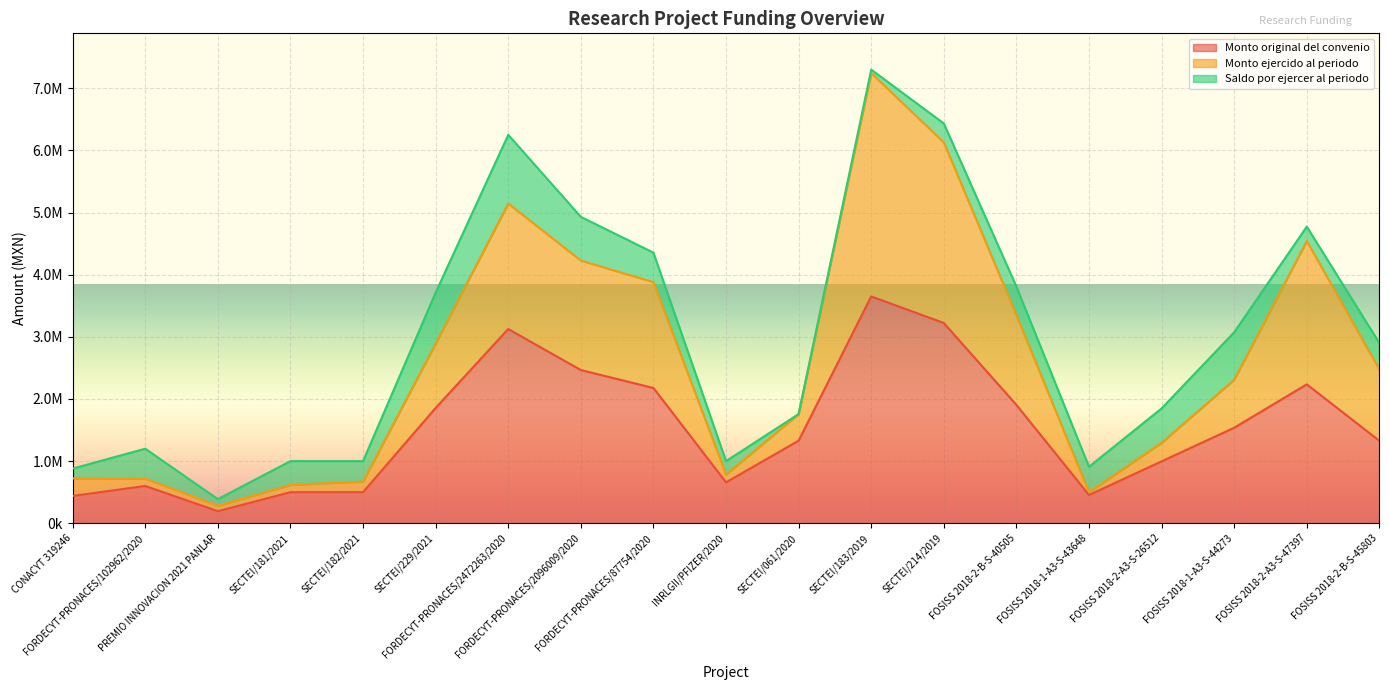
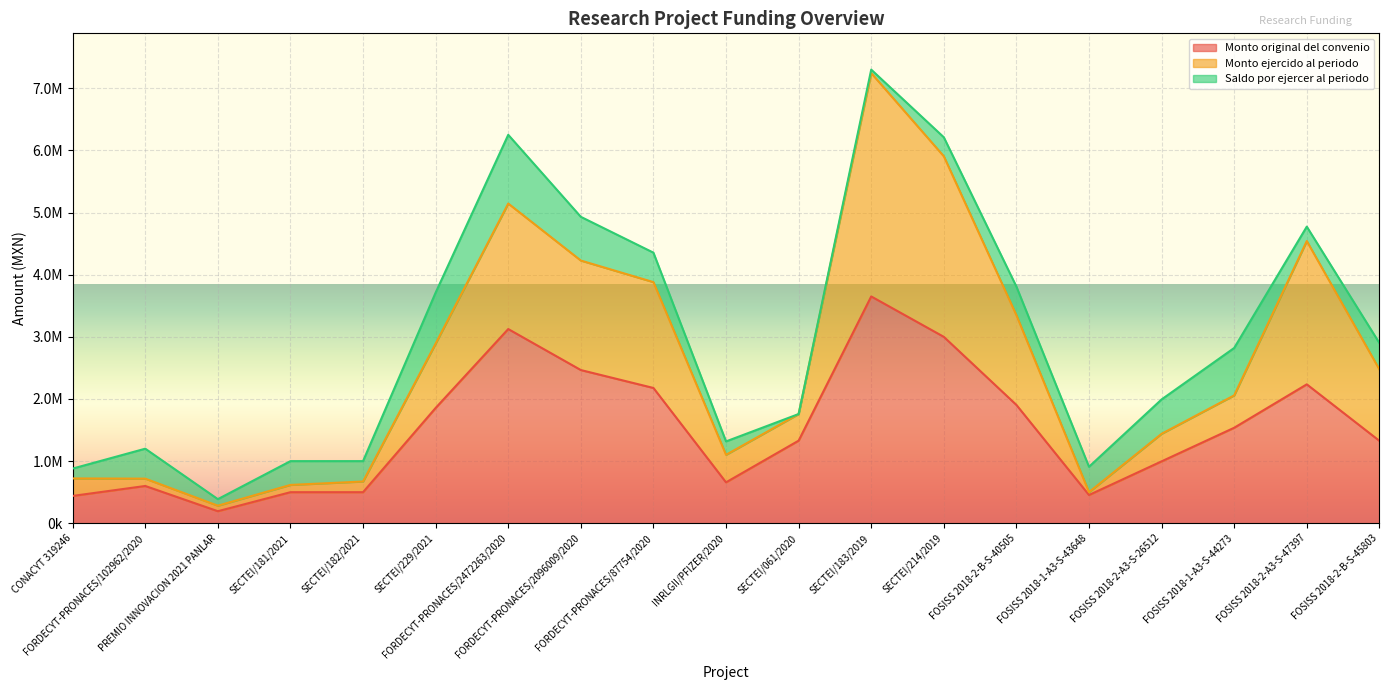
Monto ejercido al periodo, INRLGII/PFIZER/2020: 100000 -> 400000
Monto original del convenio, SECTEI/214/2019: 3200000 -> 3000000
Monto ejercido al periodo, FOSISS 2018-2-A3-S-26512: 300000 -> 400000
Monto ejercido al periodo, FOSISS 2018-1-A3-S-44273: 800000 -> 500000
